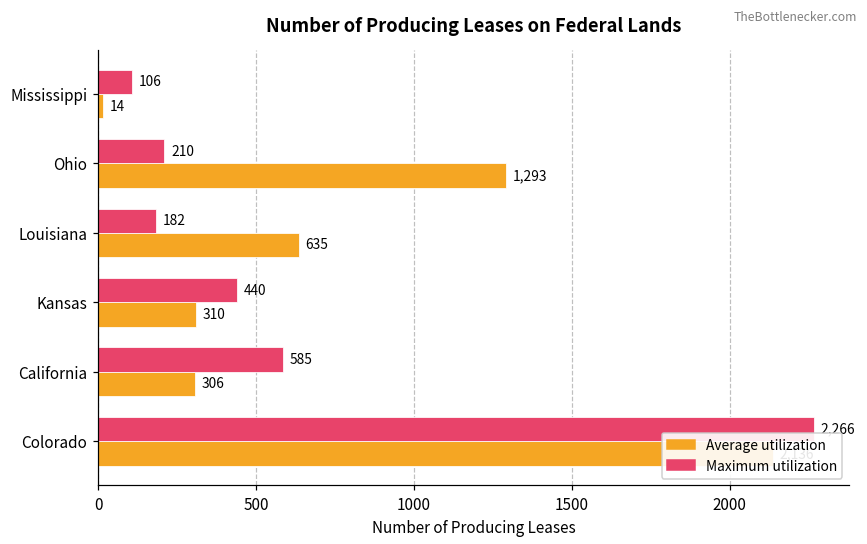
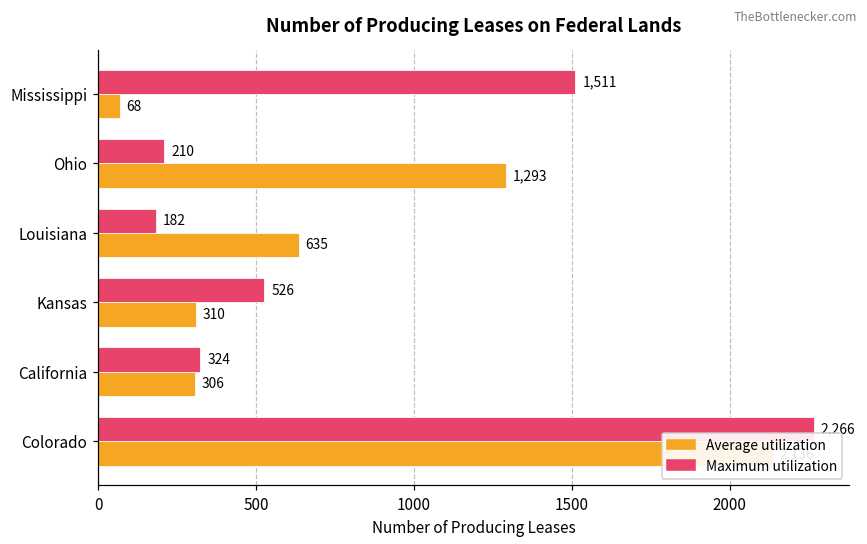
Maximum utilization, Mississippi: 106 -> 1,511
Average utilization, Mississippi: 14 -> 68
Maximum utilization, Kansas: 440 -> 526
Maximum utilization, California: 585 -> 324
